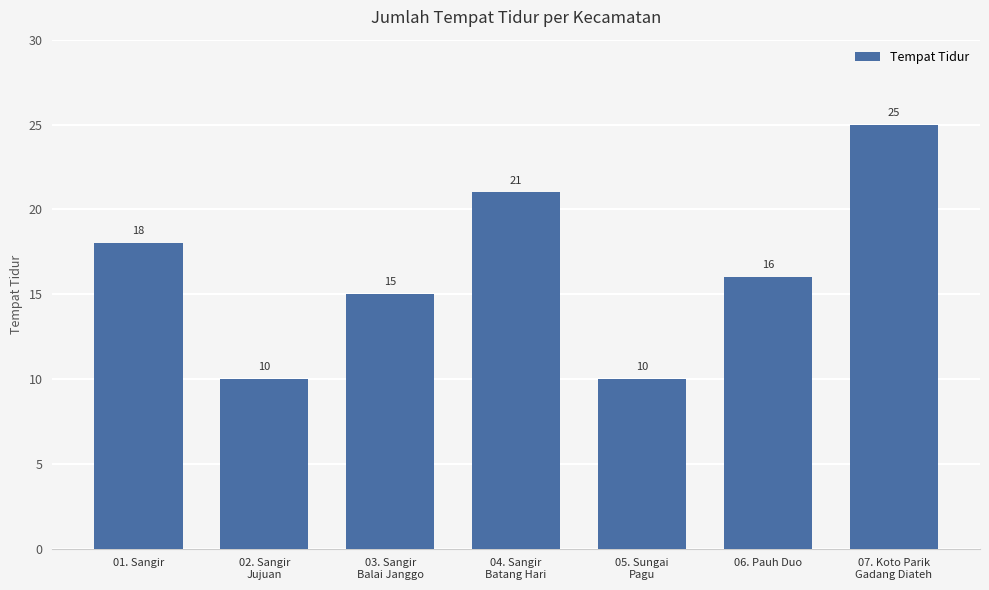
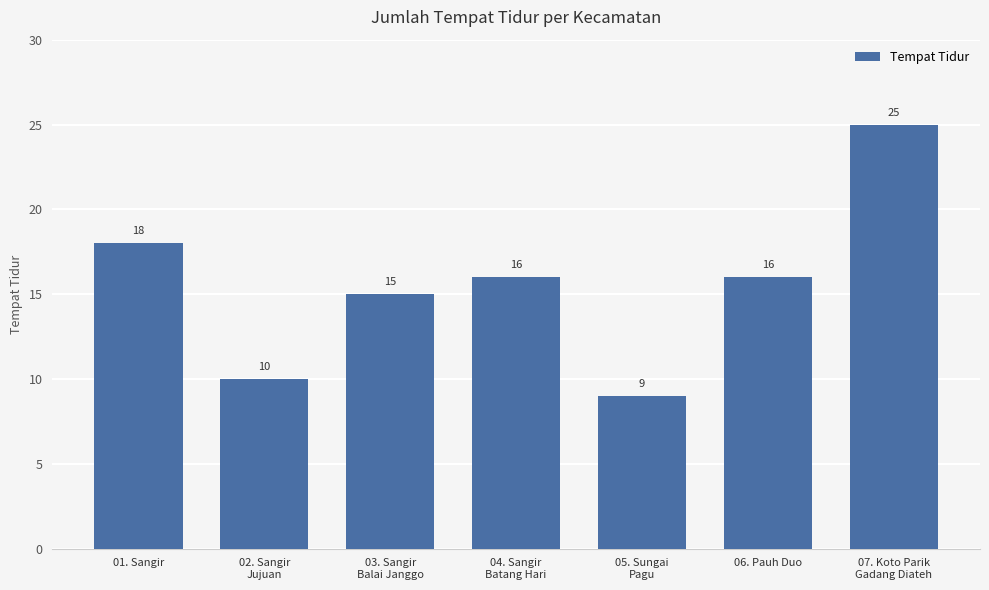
04. Sangir Batang Hari: 21 -> 16
05. Sungai Pagu: 10 -> 9
